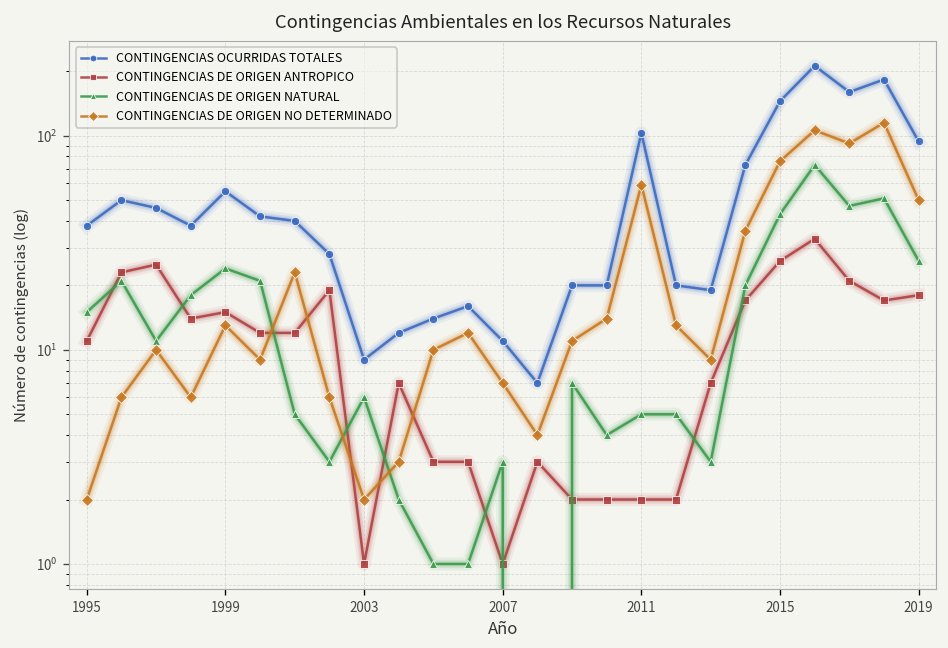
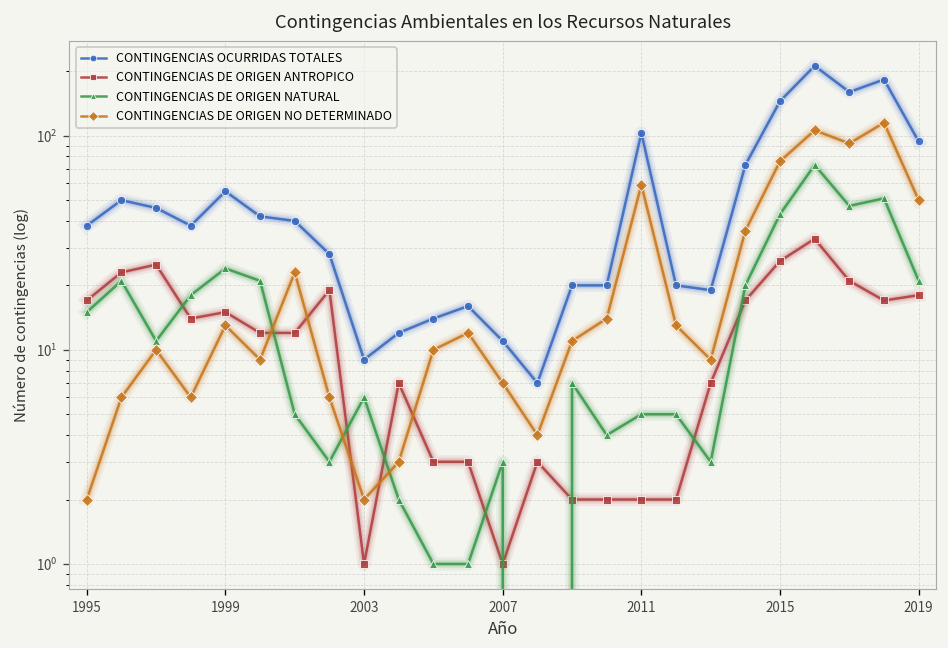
CONTINGENCIAS DE ORIGEN ANTROPICO, 1995: 11 -> 17
CONTINGENCIAS DE ORIGEN NATURAL, 2019: 26 -> 21
